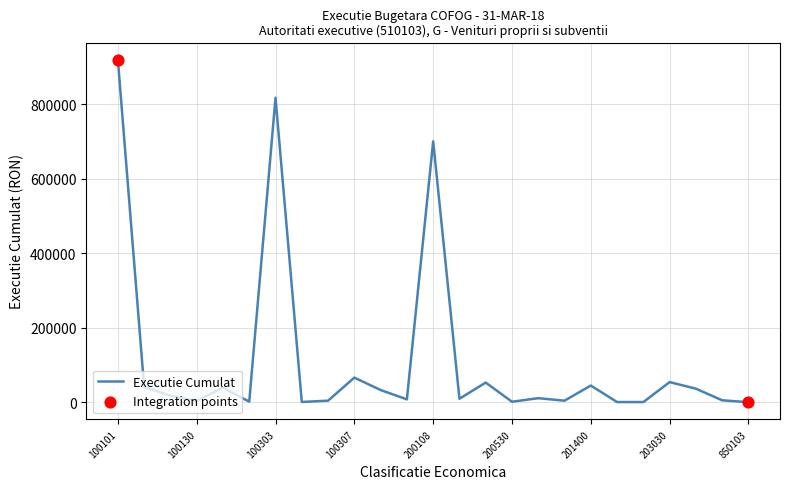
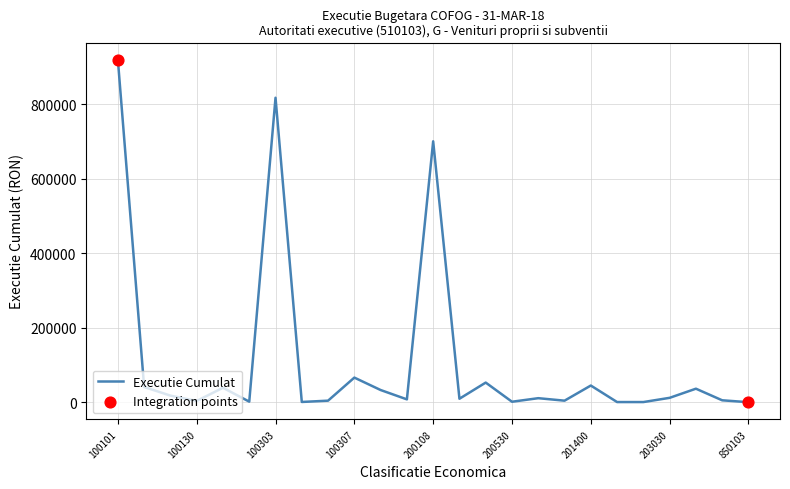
Executie Cumulat, 203030: 50000 -> 10000
